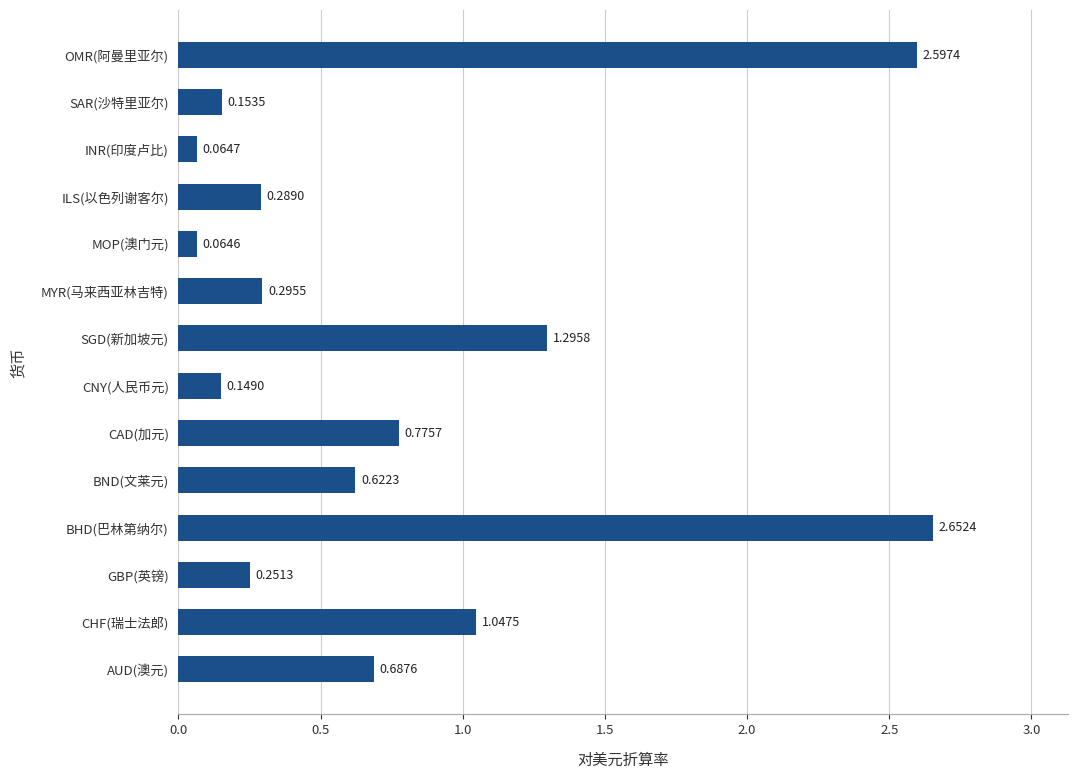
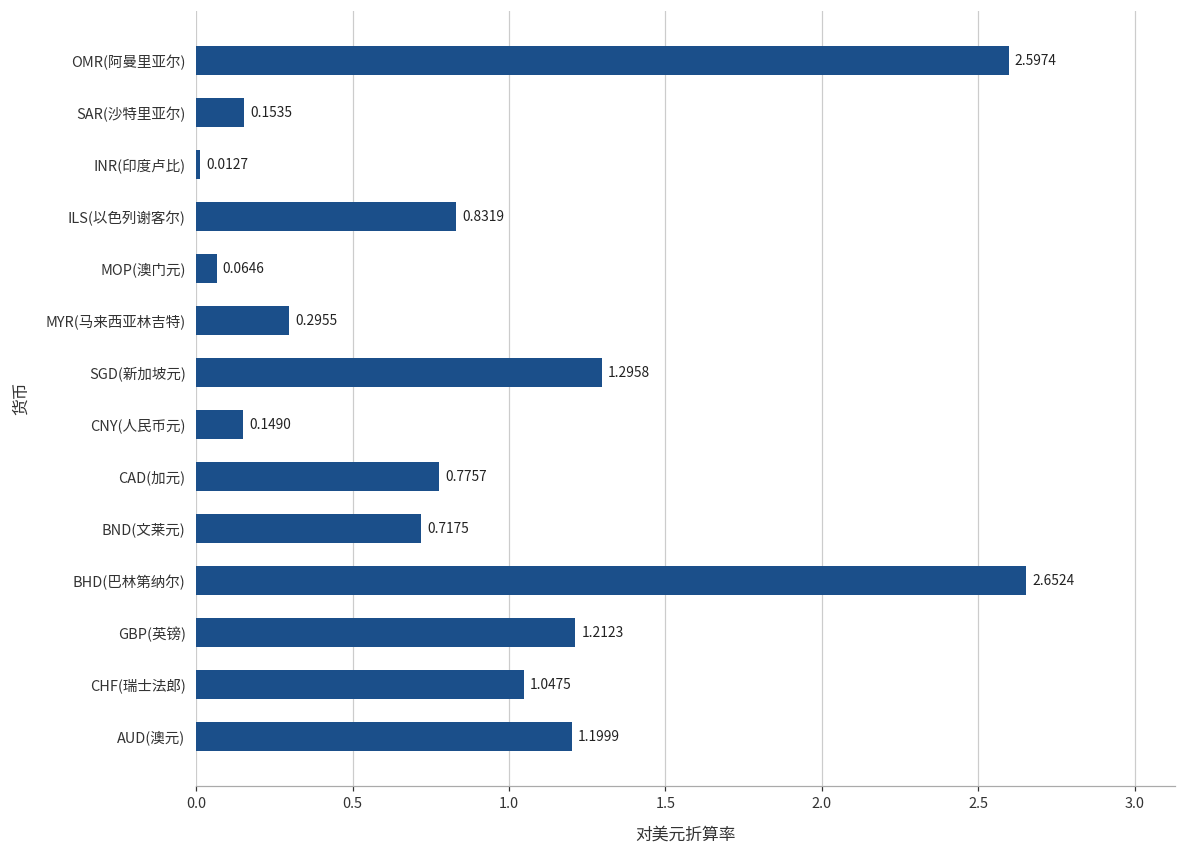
INR(印度卢比): 0.0647 -> 0.0127
ILS(以色列谢客尔): 0.2890 -> 0.8319
BND(文莱元): 0.6223 -> 0.7175
GBP(英镑): 0.2513 -> 1.2123
AUD(澳元): 0.6876 -> 1.1999
